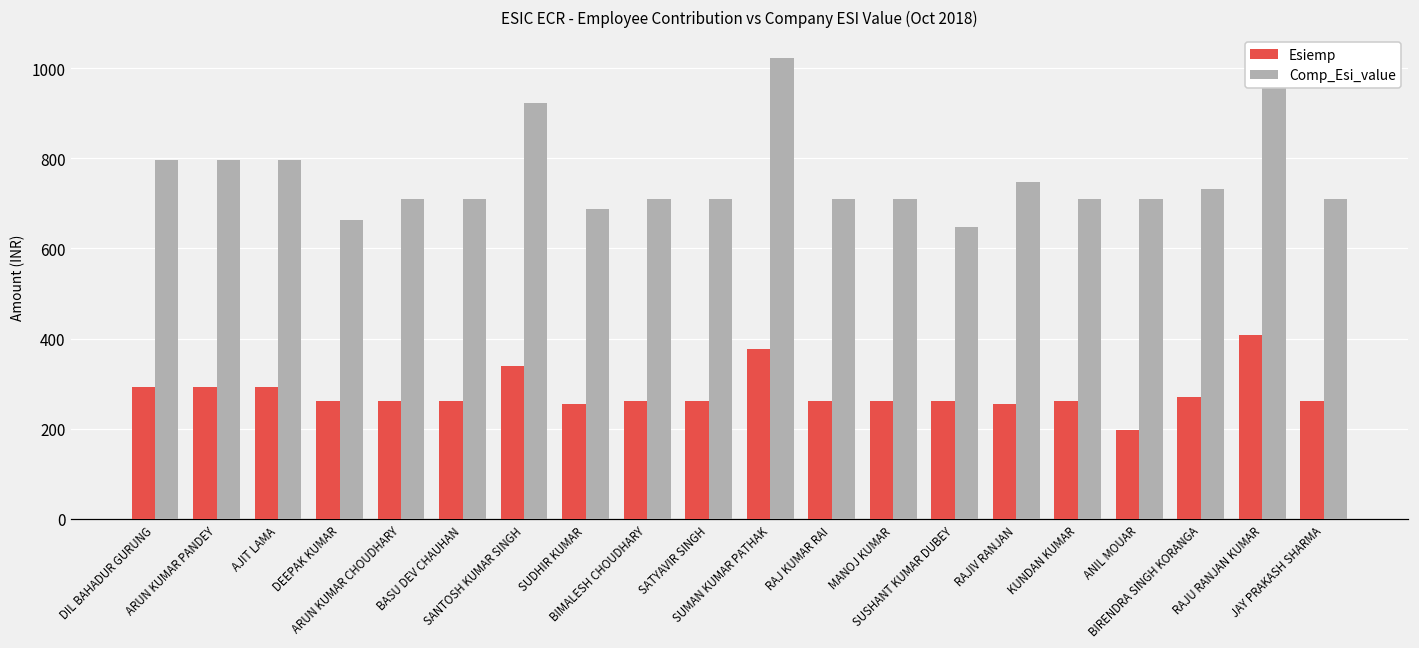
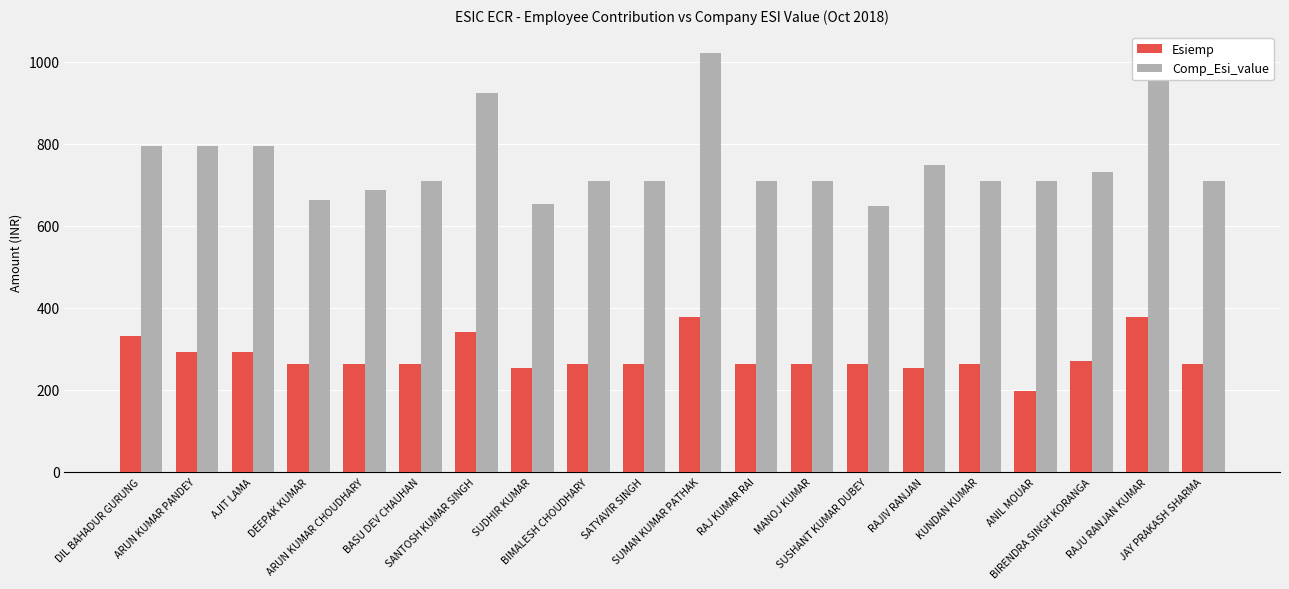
Esiemp, DIL BAHADUR GURUNG: 290 -> 330
Comp_Esi_value, ARUN KUMAR CHOUDHARY: 710 -> 690
Comp_Esi_value, SUDHIR KUMAR: 690 -> 650
Esiemp, RAJU RANJAN KUMAR: 410 -> 380
